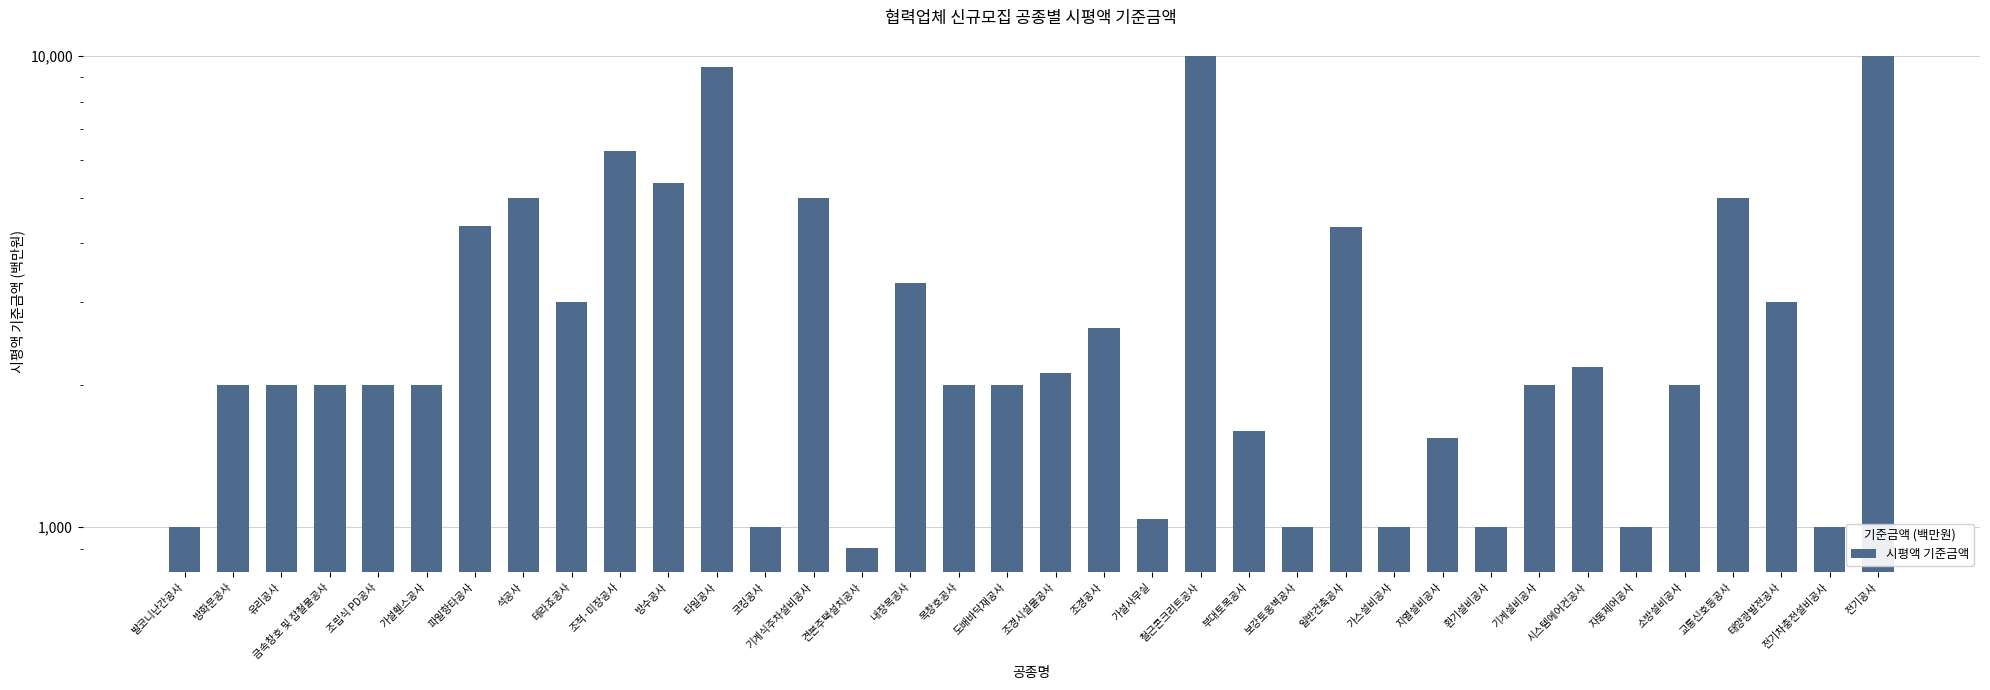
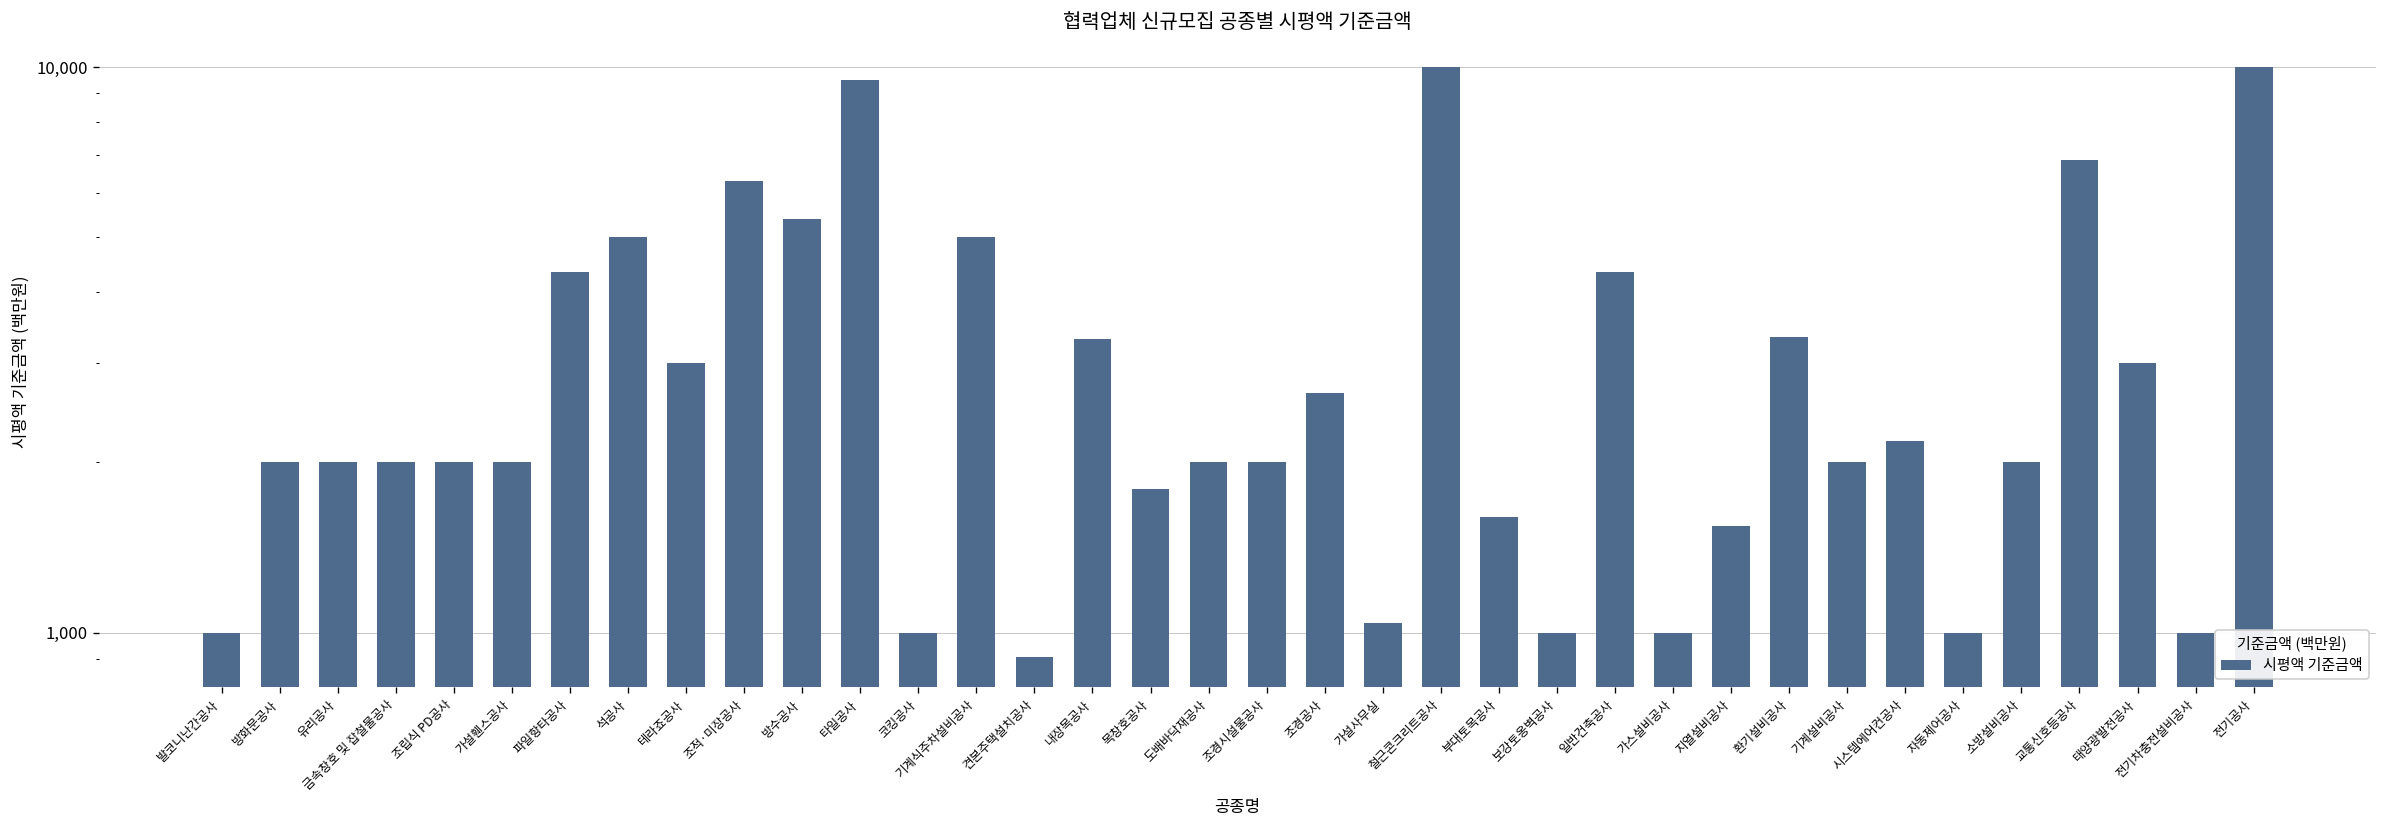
목창호공사: 2,000 -> 1,800
조경시설물공사: 2,100 -> 2,000
환기설비공사: 1,000 -> 3,300
교통신호등공사: 5,000 -> 6,900
